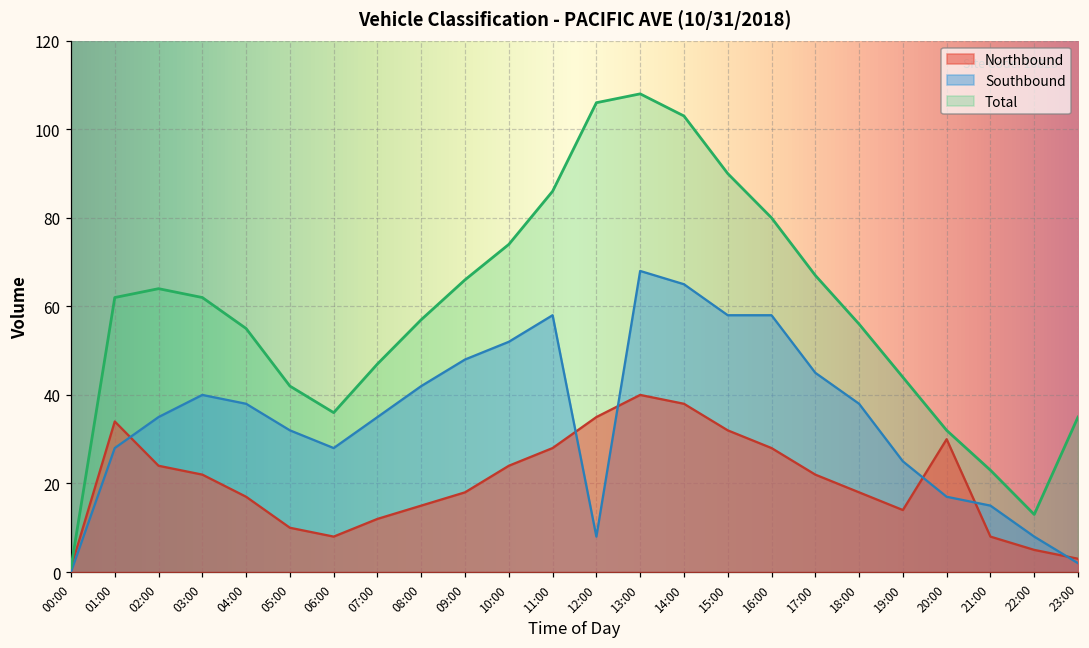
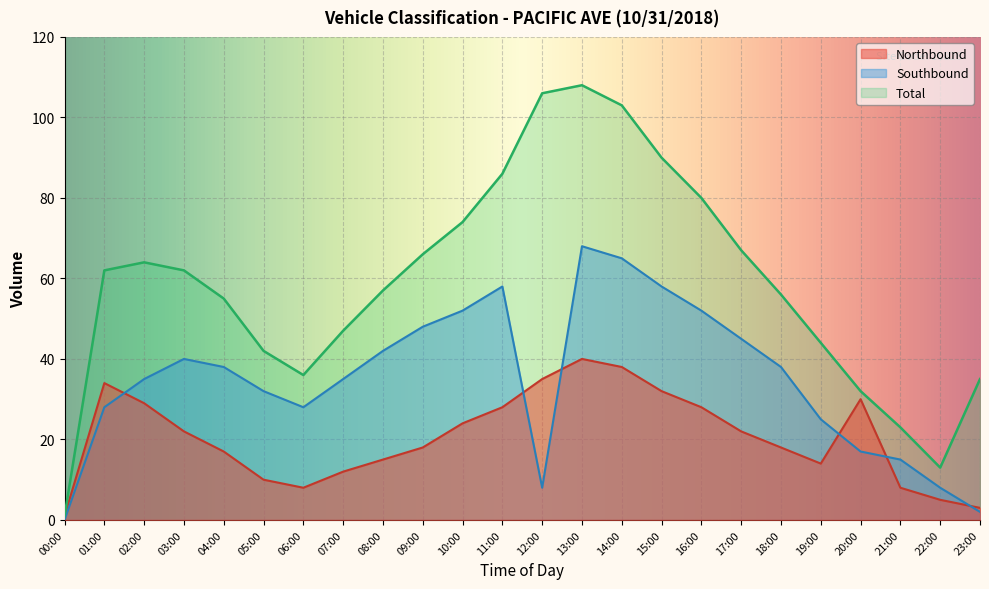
Northbound, 02:00: 24 -> 29
Southbound, 16:00: 58 -> 52
